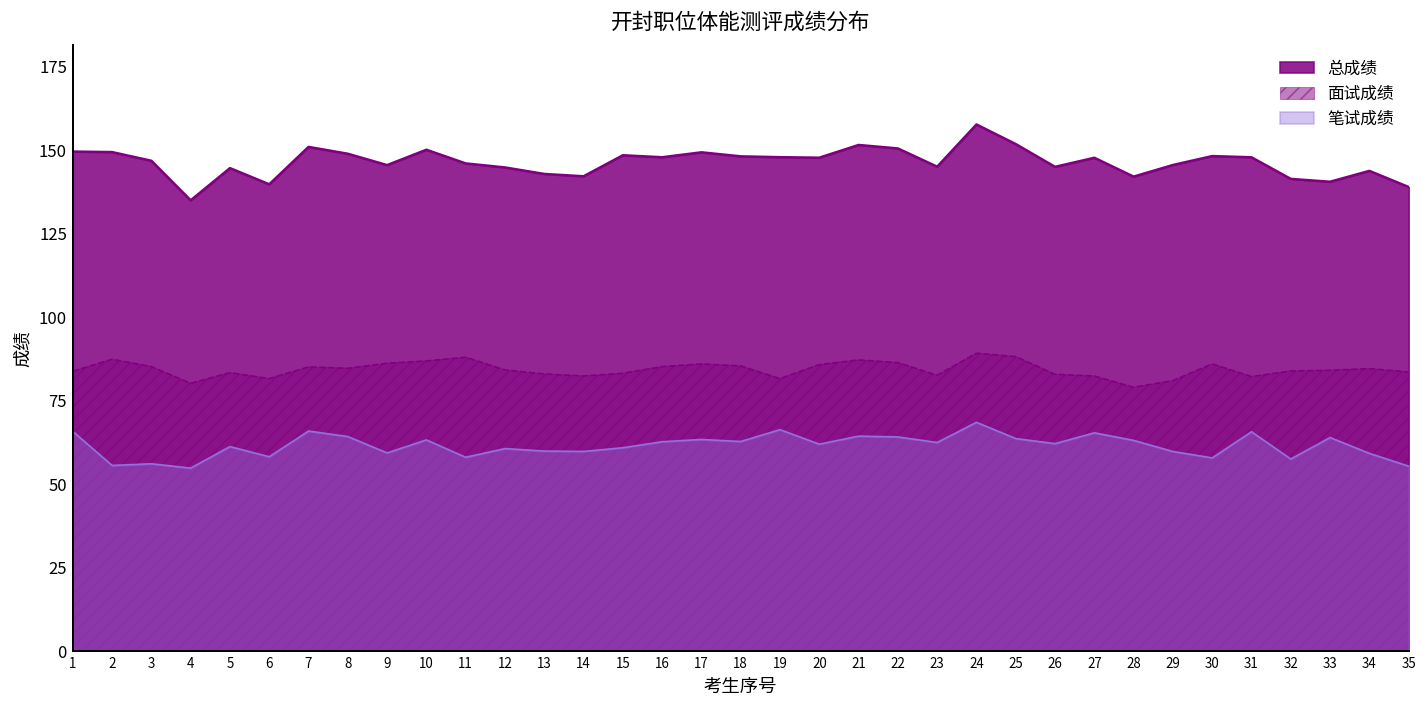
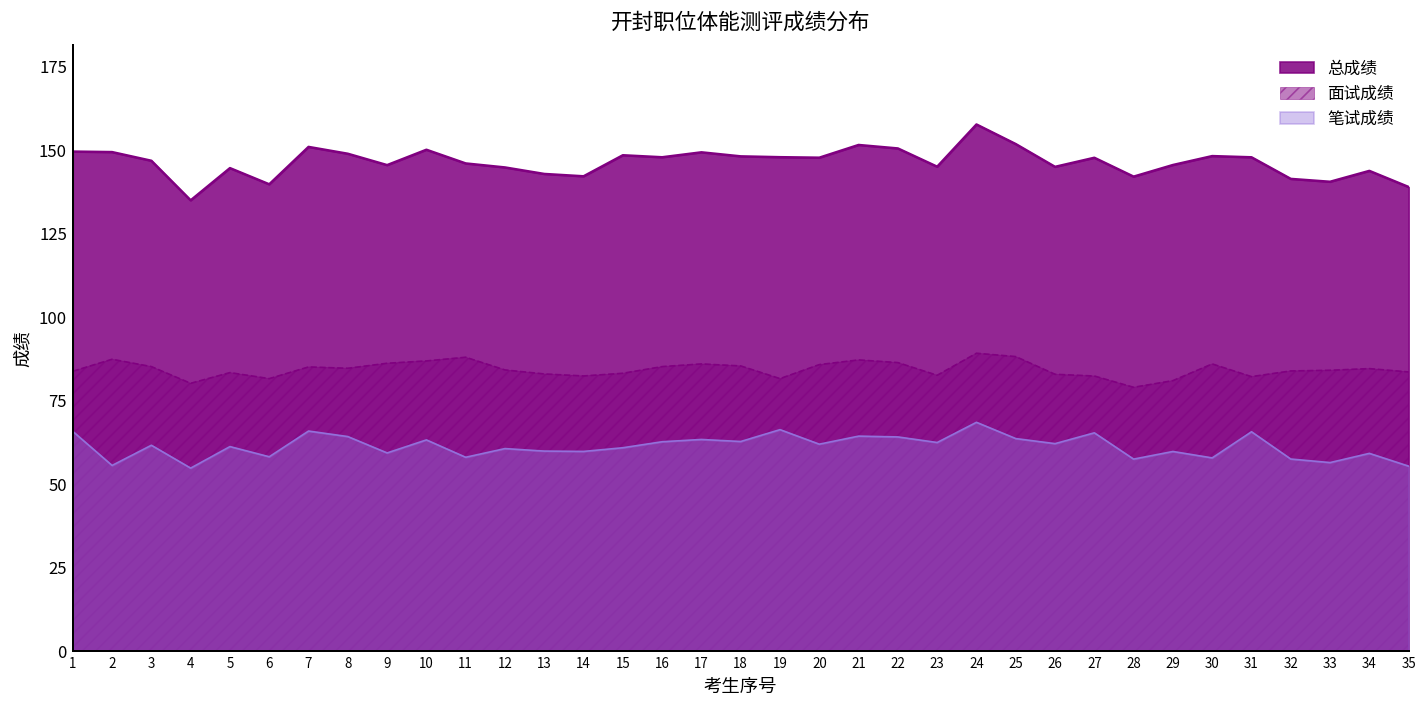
笔试成绩, 3: 56 -> 62
笔试成绩, 28: 63 -> 58
笔试成绩, 33: 64 -> 56
